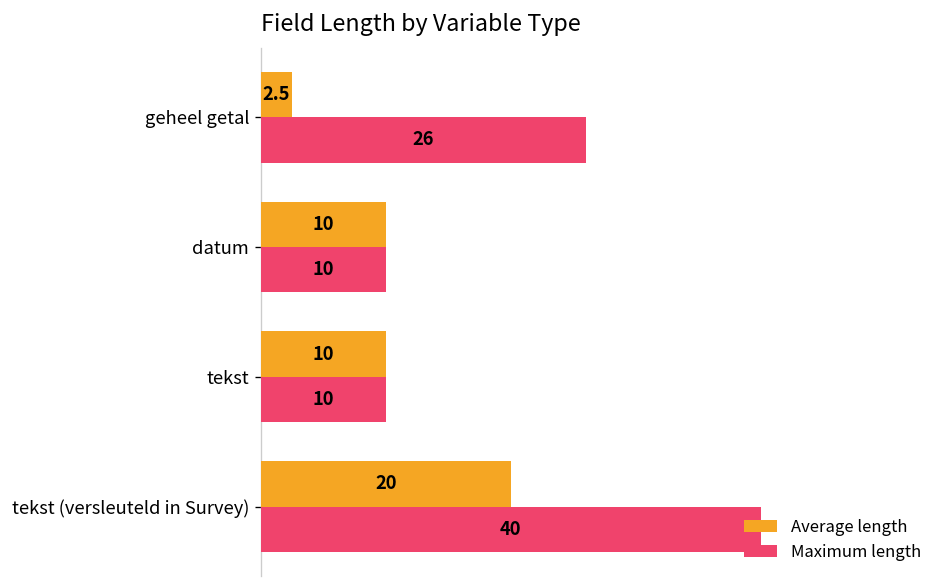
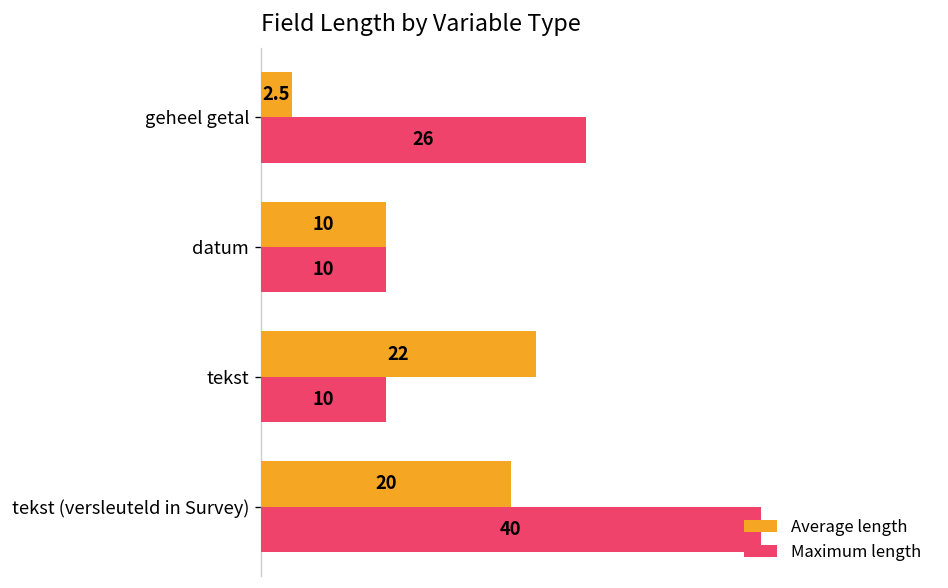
Average length, tekst: 10 -> 22
